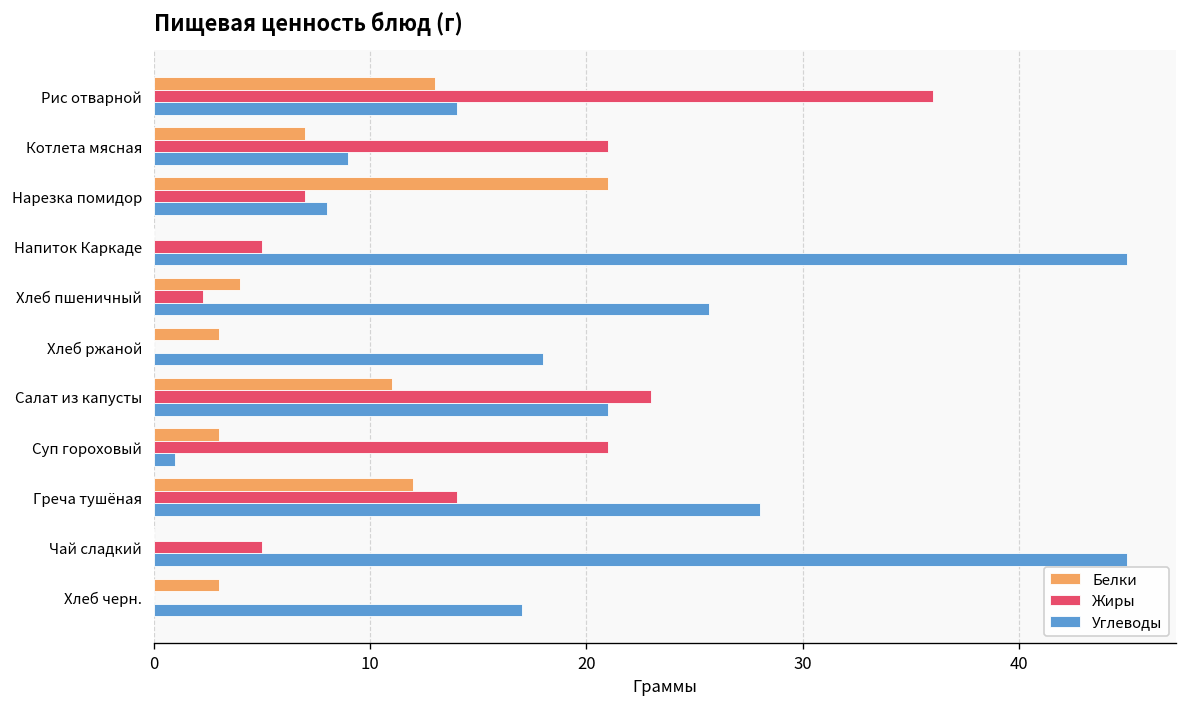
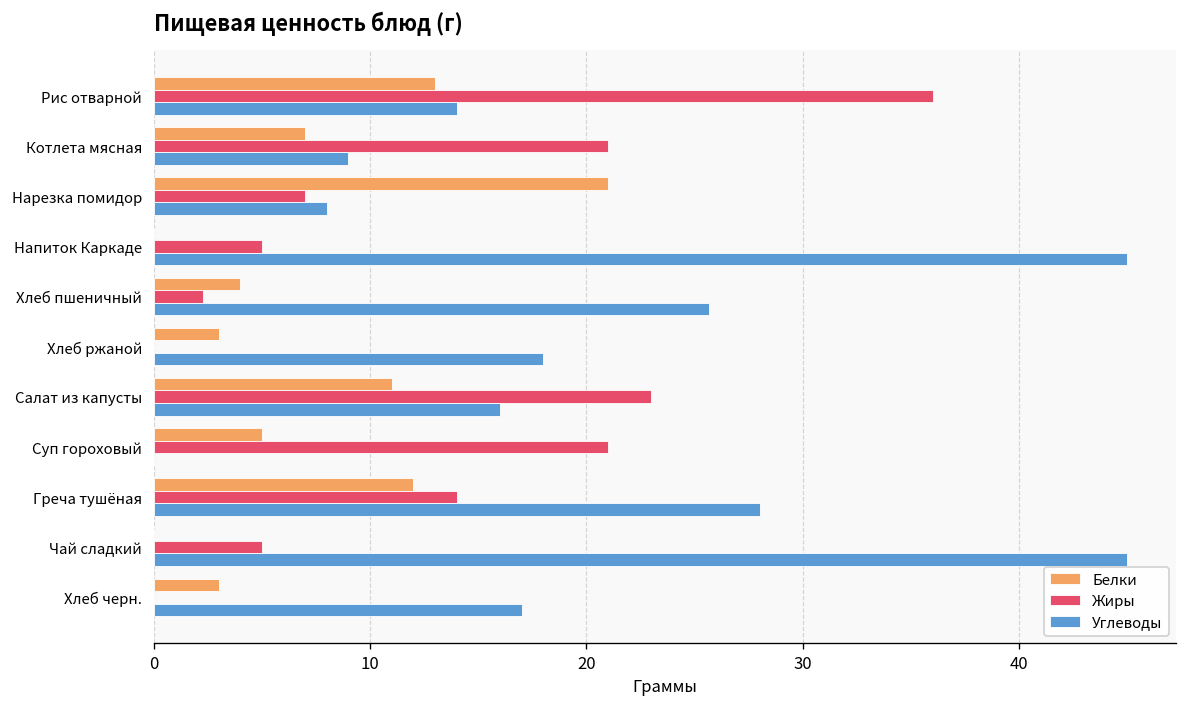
Углеводы, Салат из капусты: 21 -> 16
Белки, Суп гороховый: 3 -> 5
Углеводы, Суп гороховый: 1 -> 0
